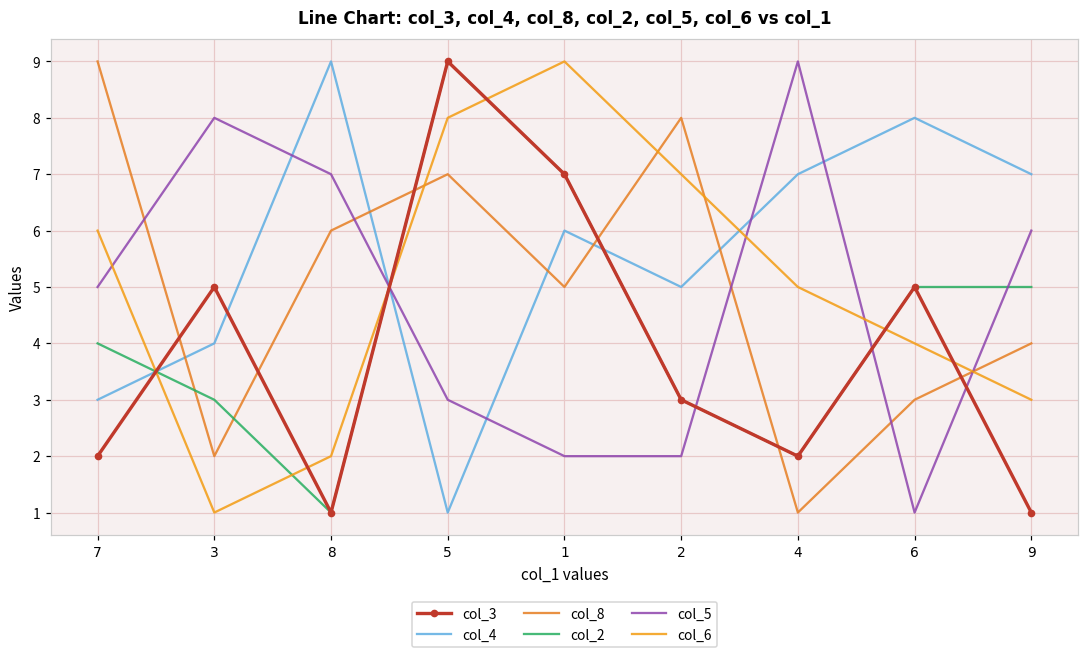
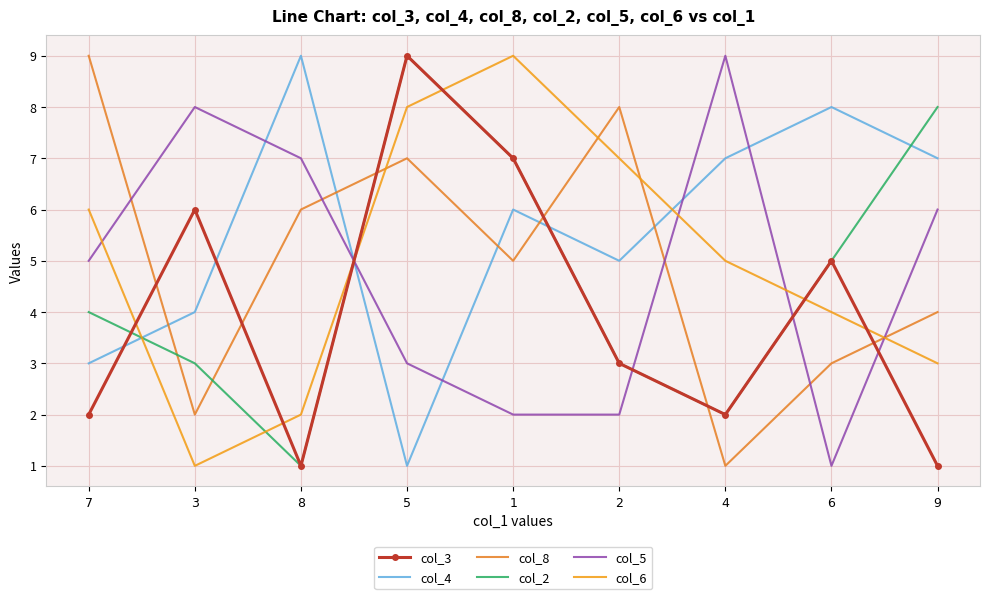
col_3, 3: 5 -> 6
col_2, 9: 5 -> 8
